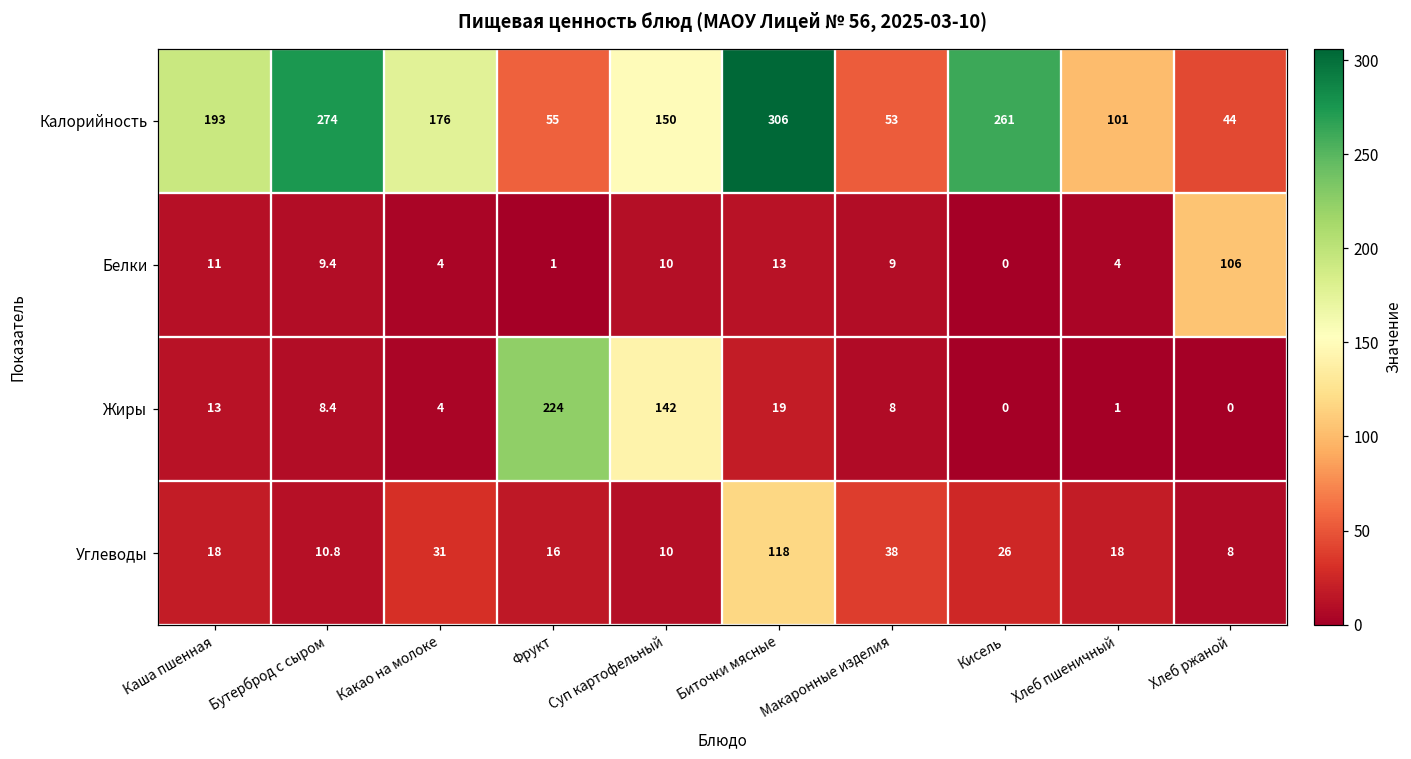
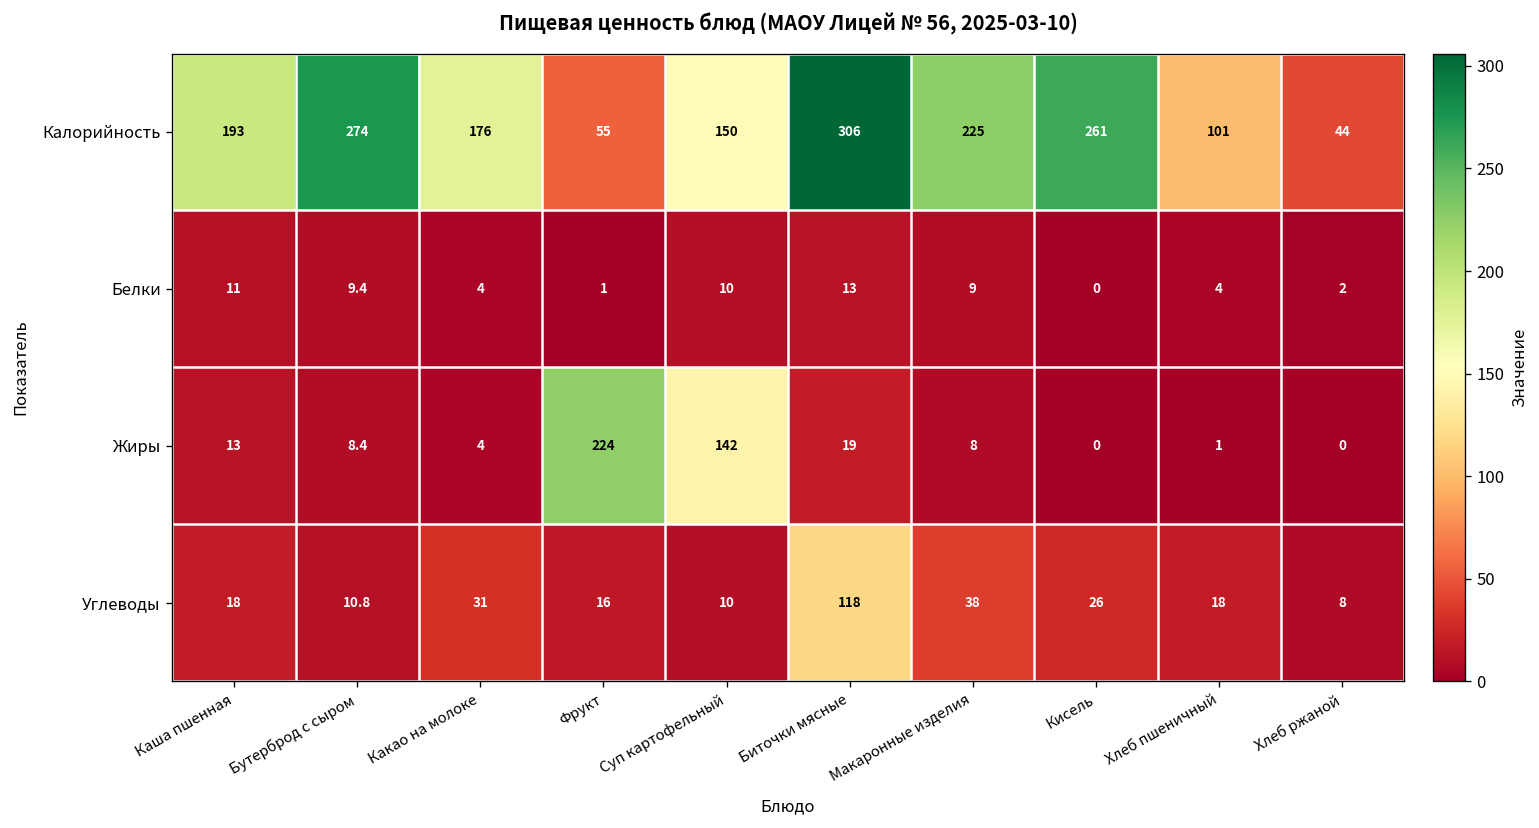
Калорийность, Макаронные изделия: 53 -> 225
Белки, Хлеб ржаной: 106 -> 2
